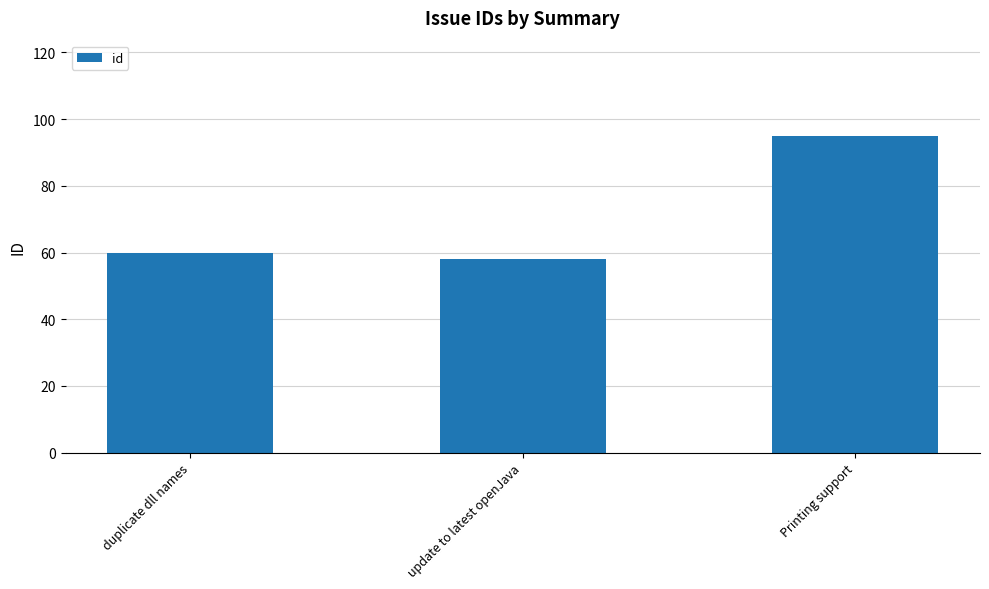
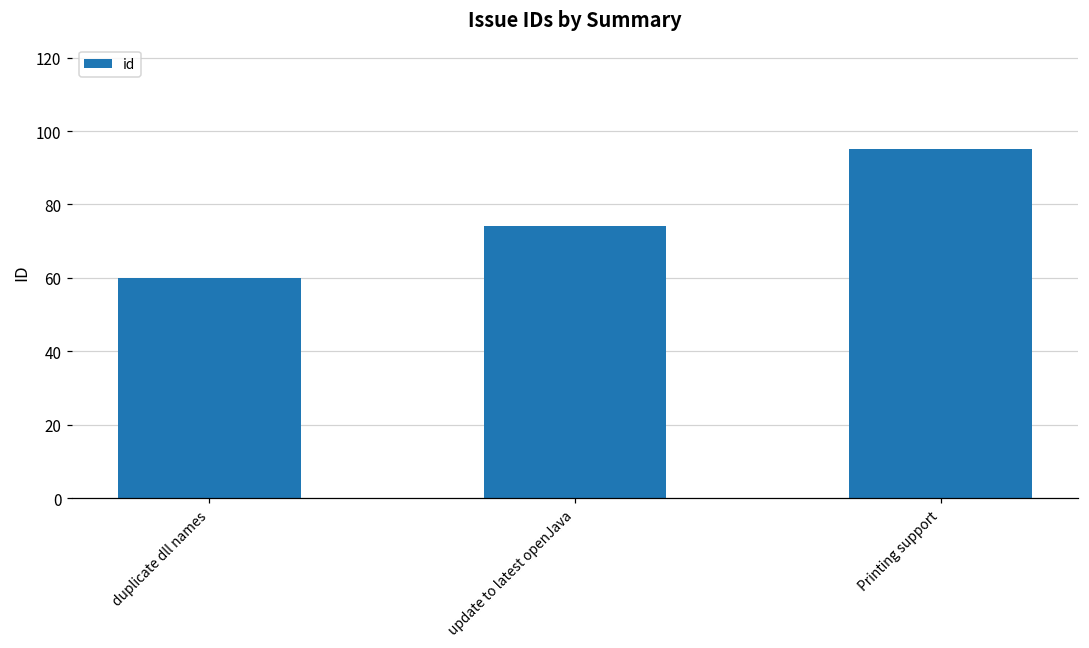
update to latest openJava: 58 -> 74
